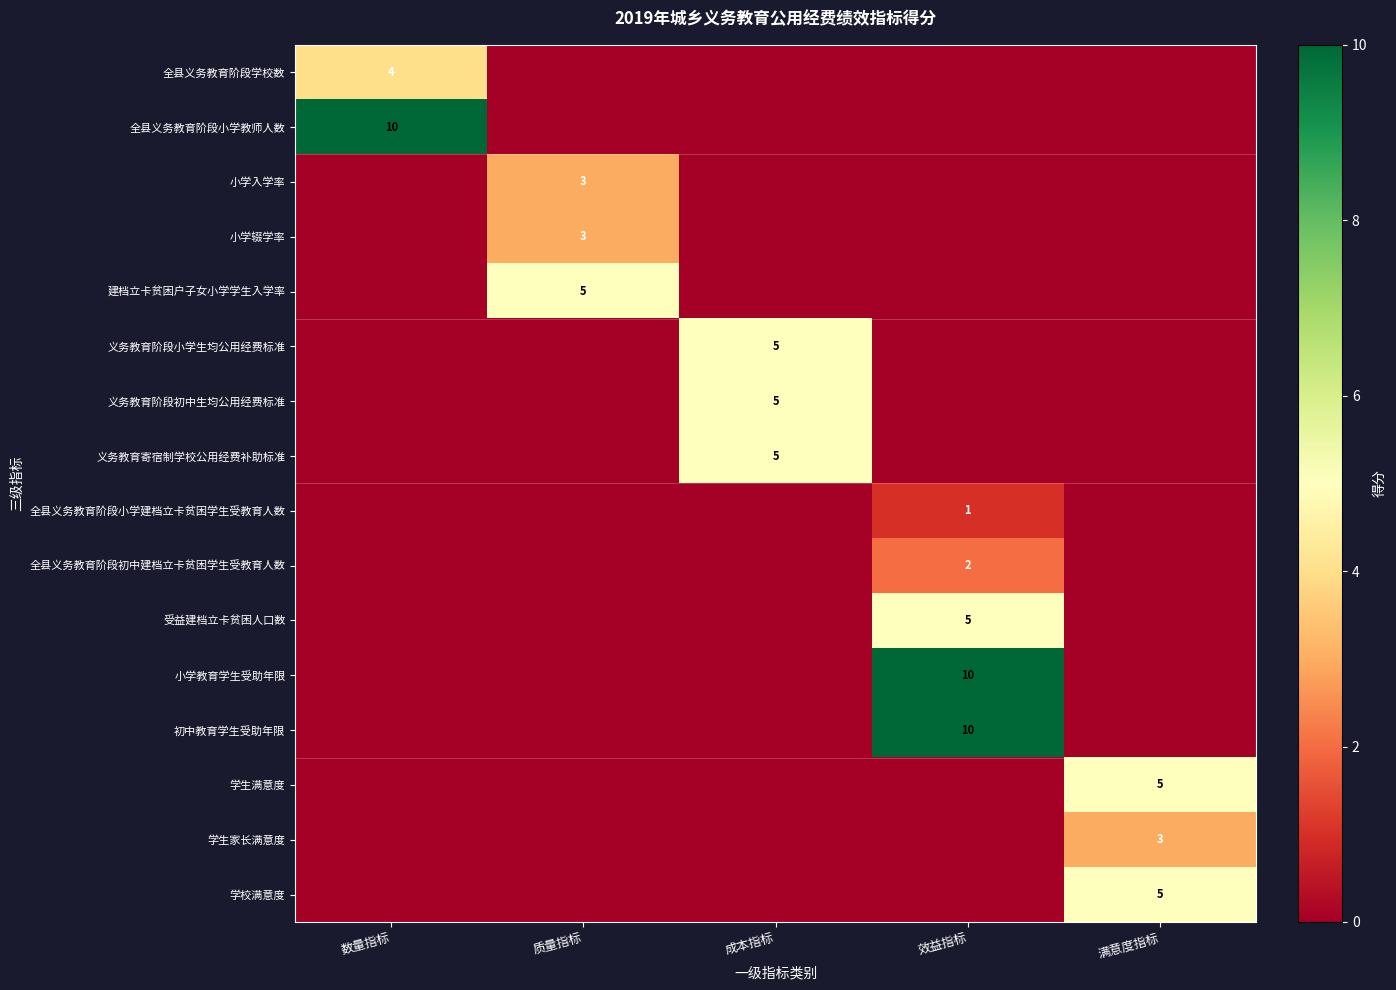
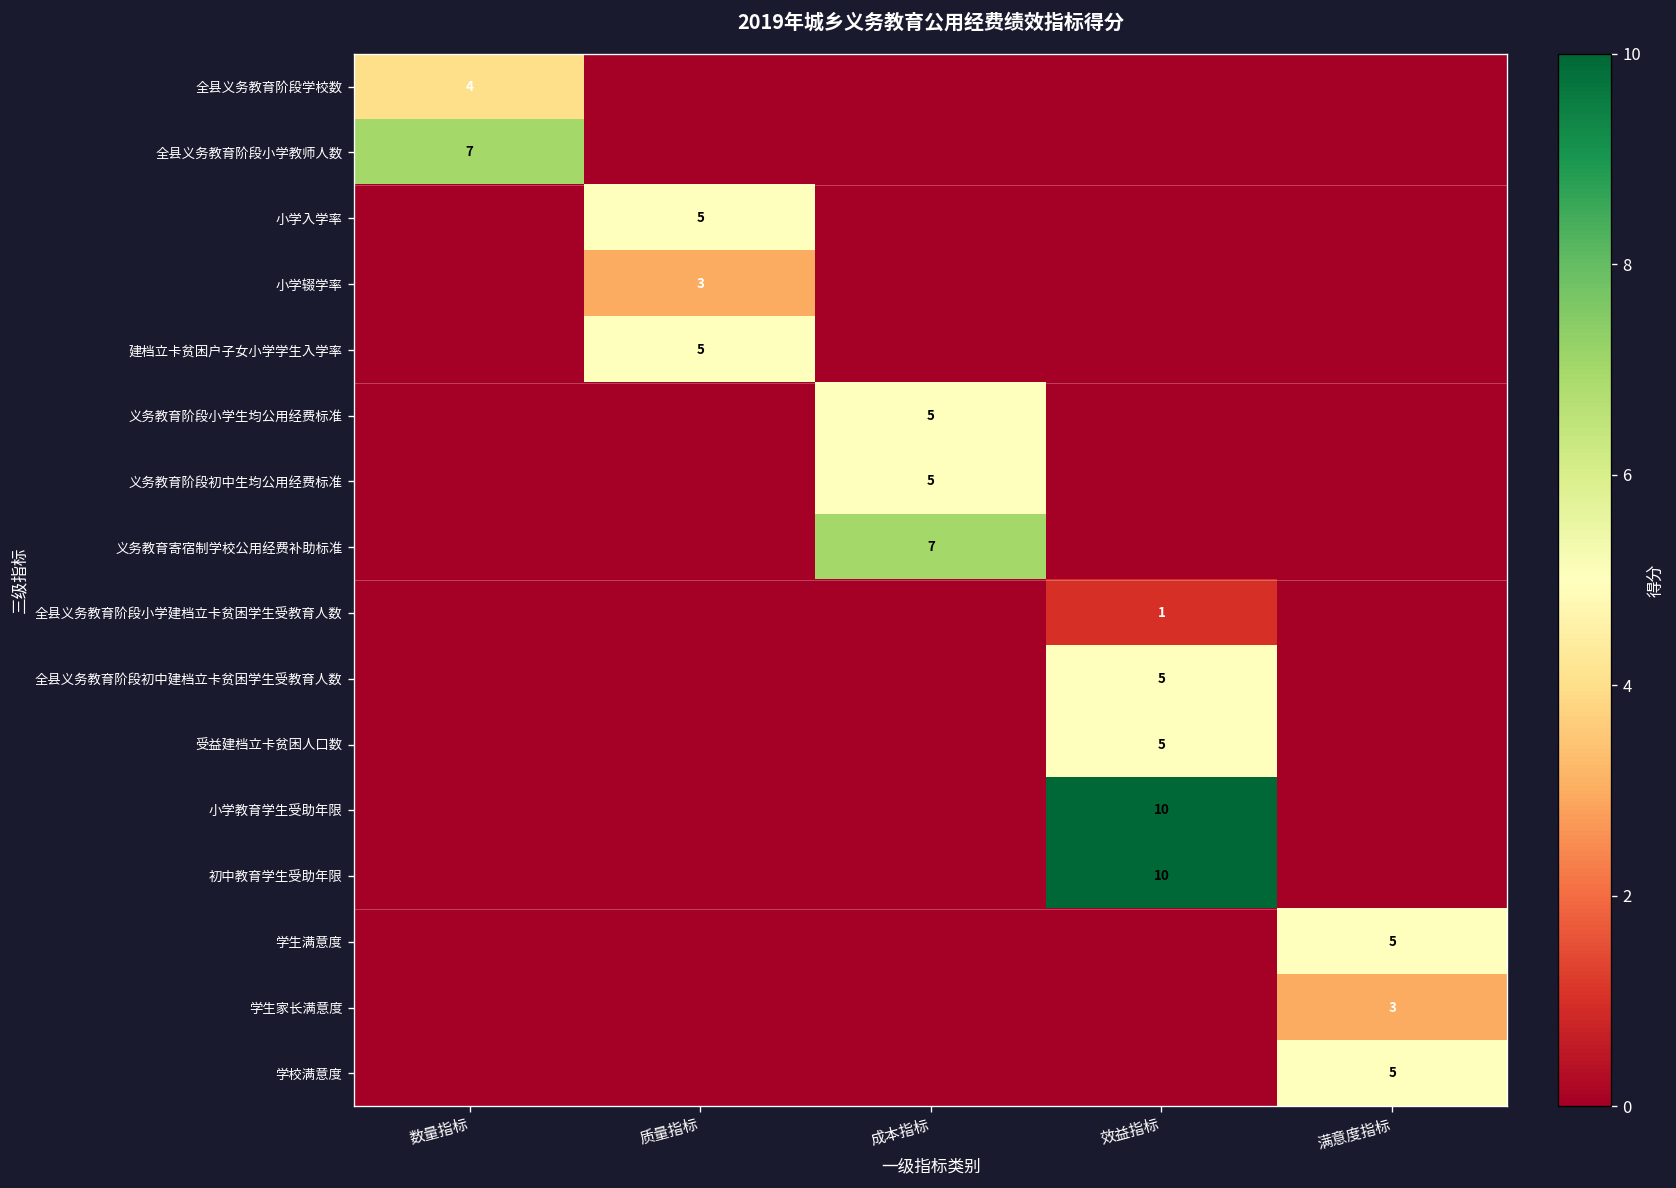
全县义务教育阶段小学教师人数, 数量指标: 10 -> 7
小学入学率, 质量指标: 3 -> 5
义务教育寄宿制学校公用经费补助标准, 成本指标: 5 -> 7
全县义务教育阶段初中建档立卡贫困学生受教育人数, 效益指标: 2 -> 5
